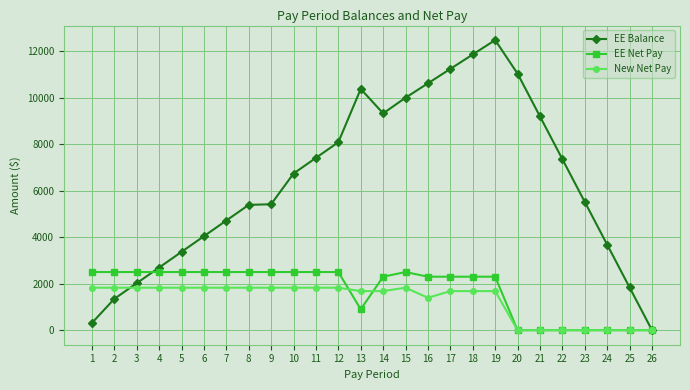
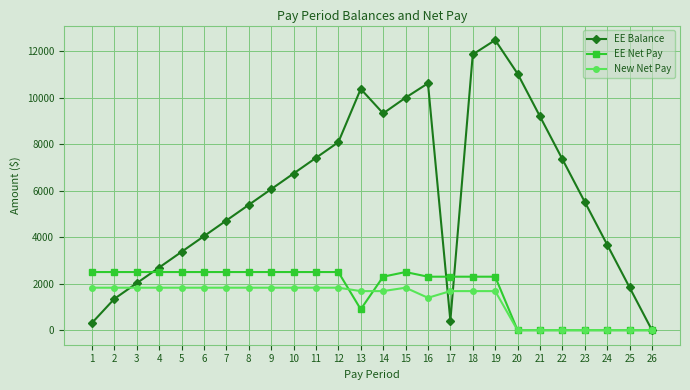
EE Balance, 9: 5400 -> 6100
EE Balance, 17: 11200 -> 400
